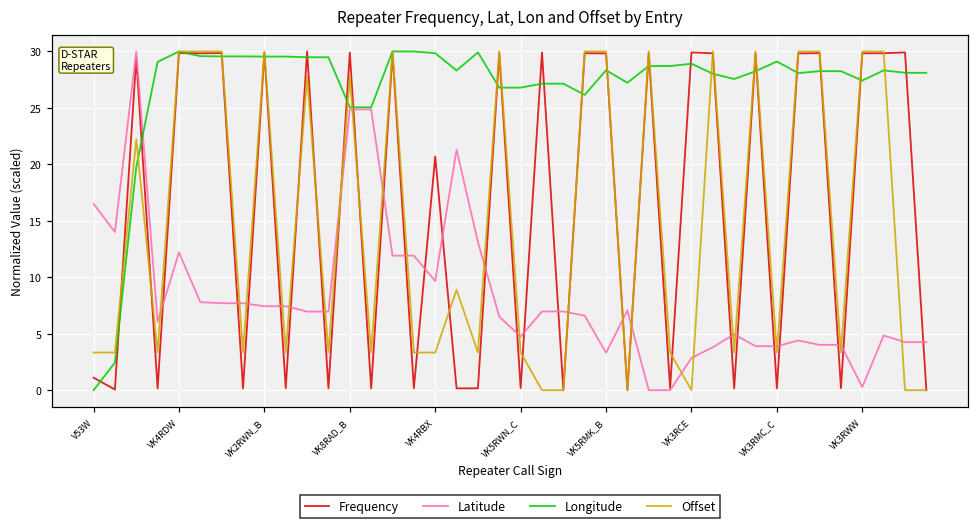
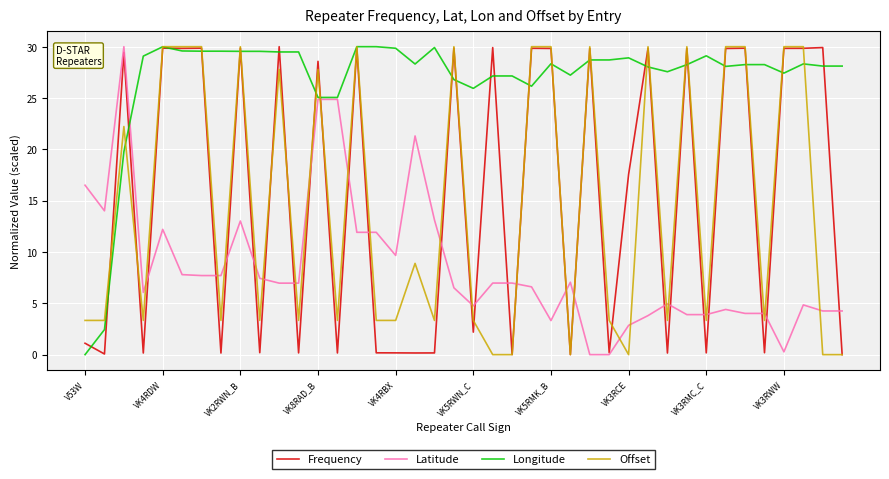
Latitude, VK2RWN_B: 7.4 -> 13.0
Frequency, VK8RAD_B: 29.9 -> 28.6
Frequency, VK4RBX: 20.7 -> 0.2
Frequency, VK5RWN_C: 0.2 -> 2.2
Longitude, VK5RWN_C: 26.8 -> 25.9
Frequency, VK3RCE: 29.9 -> 17.6
